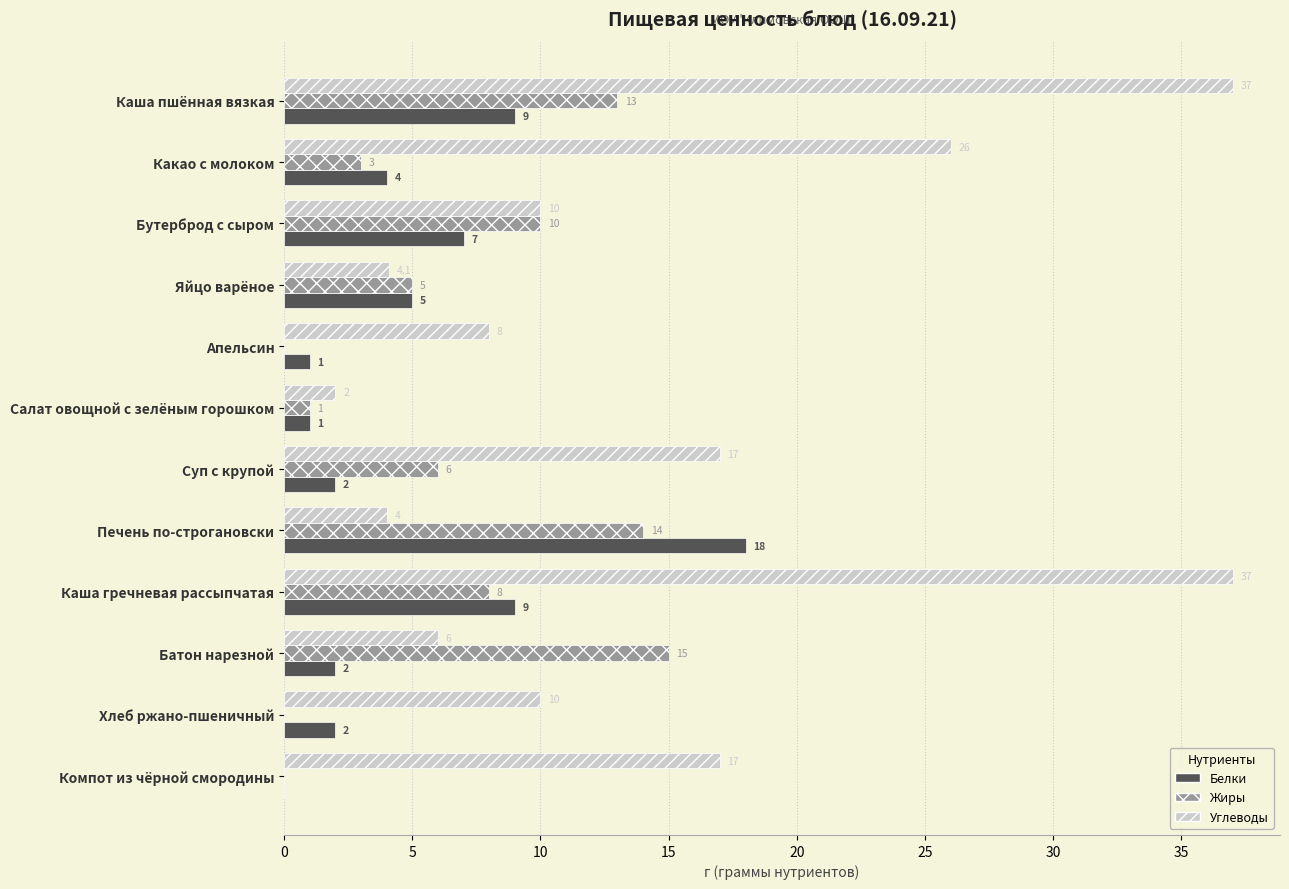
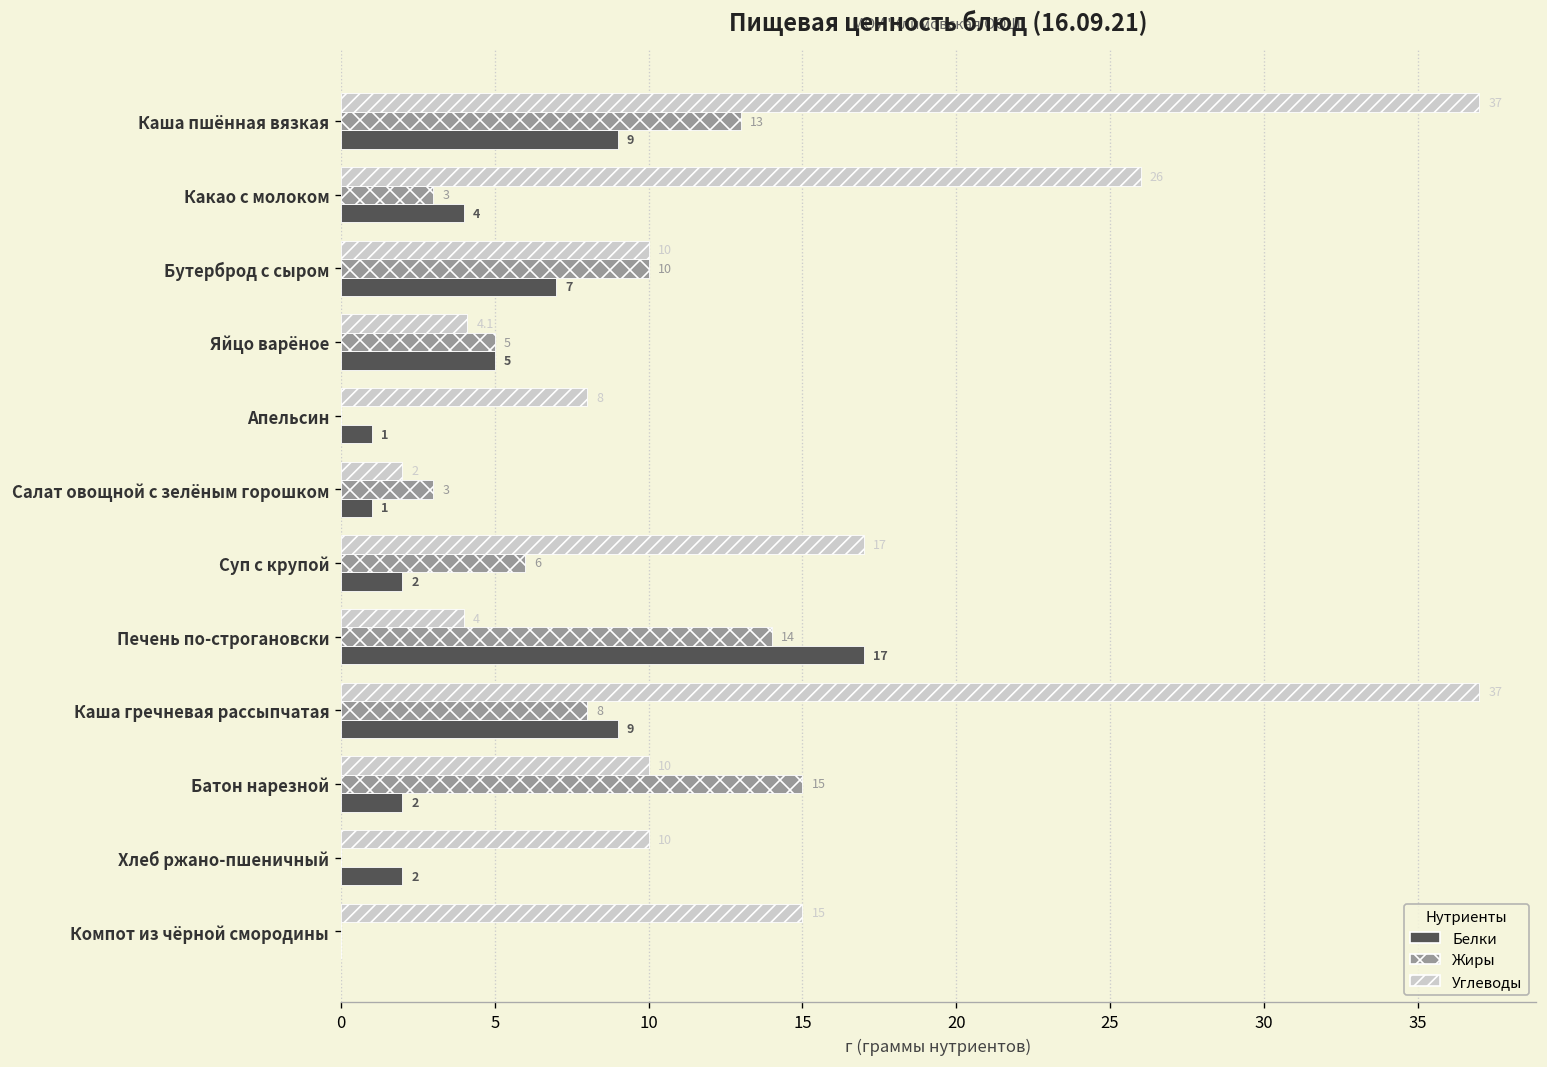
Жиры, Салат овощной с зелёным горошком: 1 -> 3
Белки, Печень по-строгановски: 18 -> 17
Углеводы, Батон нарезной: 6 -> 10
Углеводы, Компот из чёрной смородины: 17 -> 15
